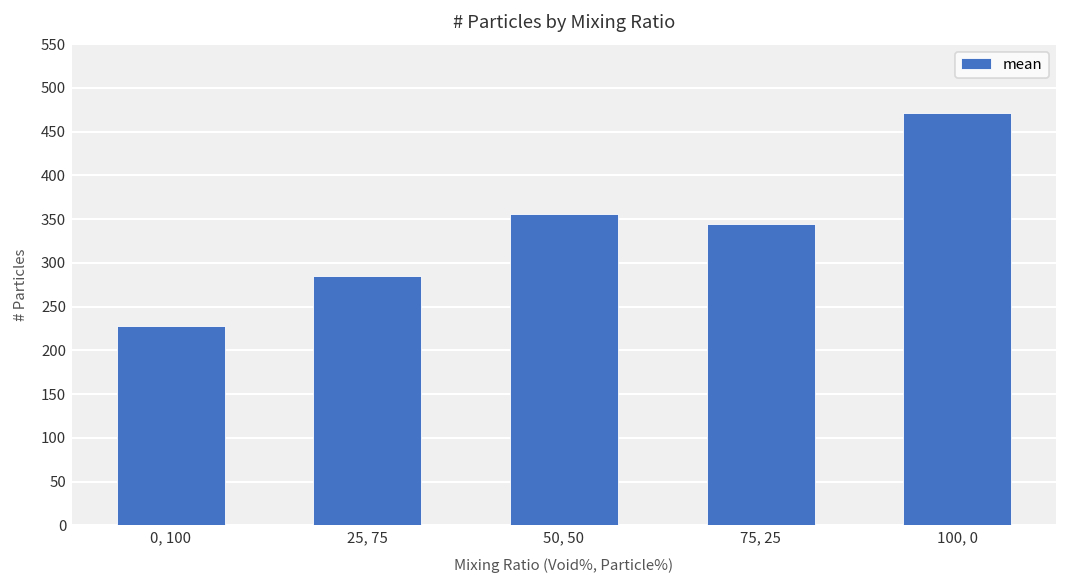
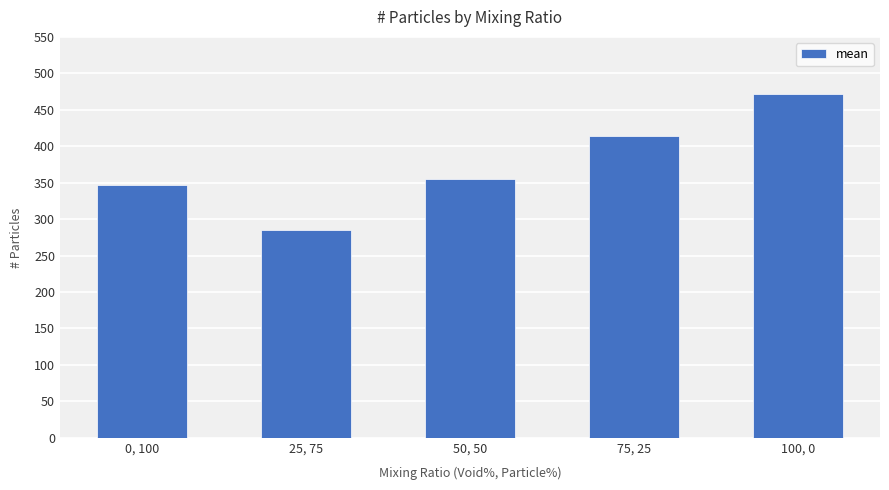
0, 100: 230 -> 350
75, 25: 340 -> 410
